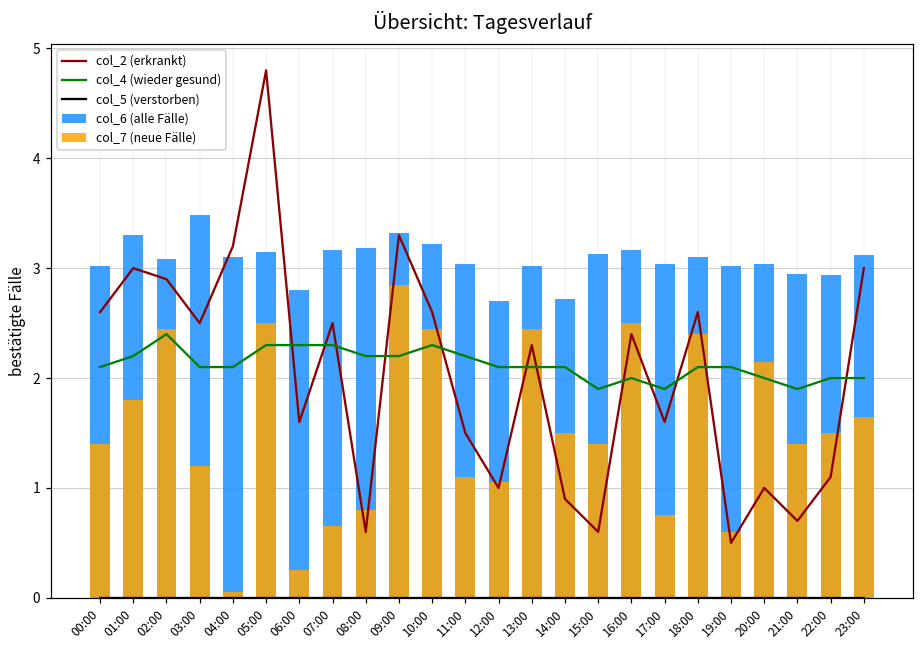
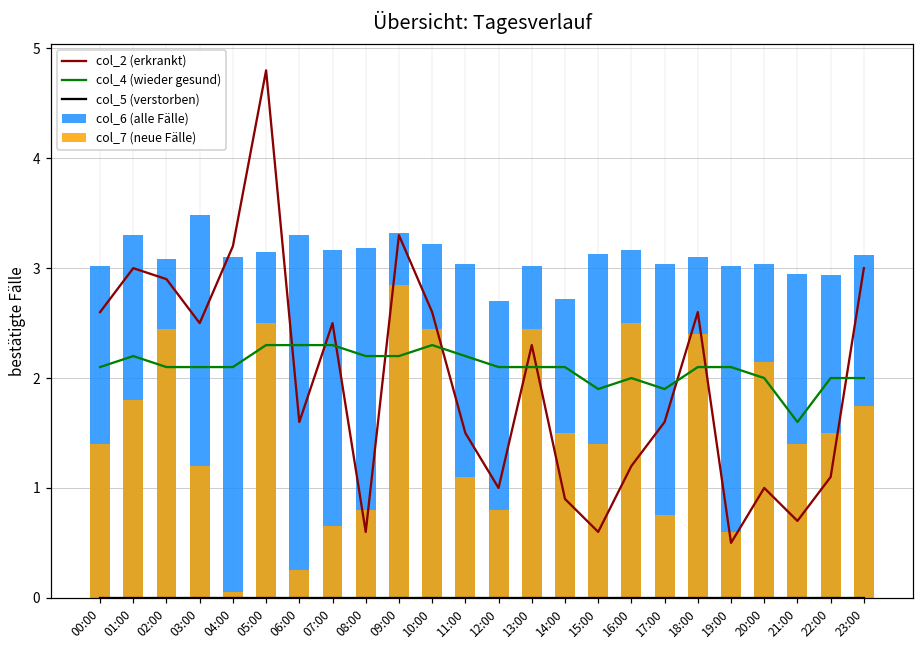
col_4 (wieder gesund), 02:00: 2.4 -> 2.1
col_6 (alle Fälle), 06:00: 2.8 -> 3.3
col_7 (neue Fälle), 12:00: 1.1 -> 0.8
col_2 (erkrankt), 16:00: 2.4 -> 1.2
col_4 (wieder gesund), 21:00: 1.9 -> 1.6
col_7 (neue Fälle), 23:00: 1.7 -> 1.8
